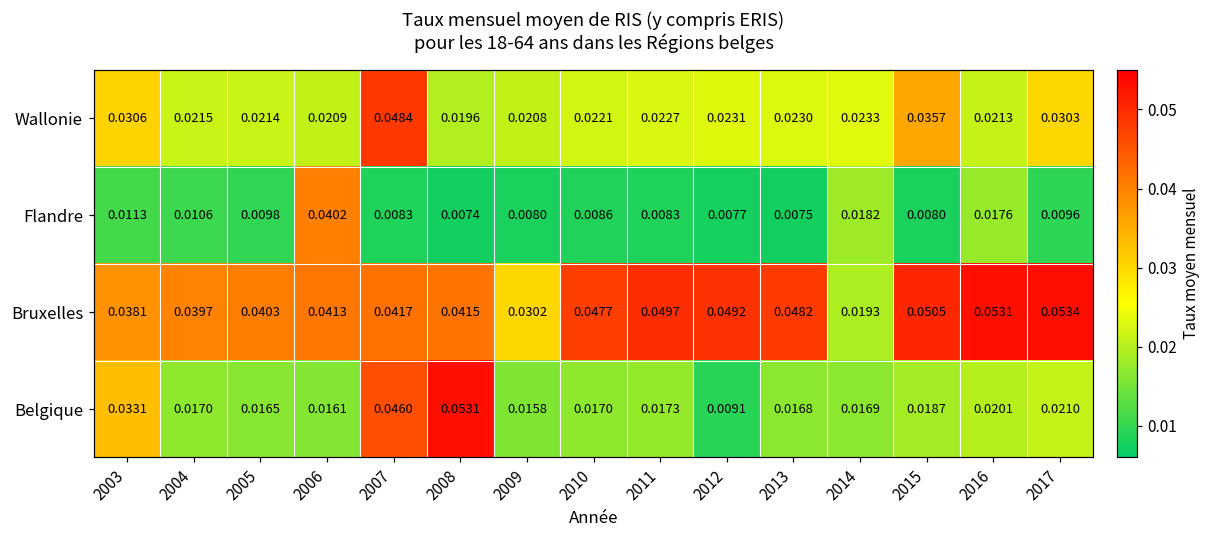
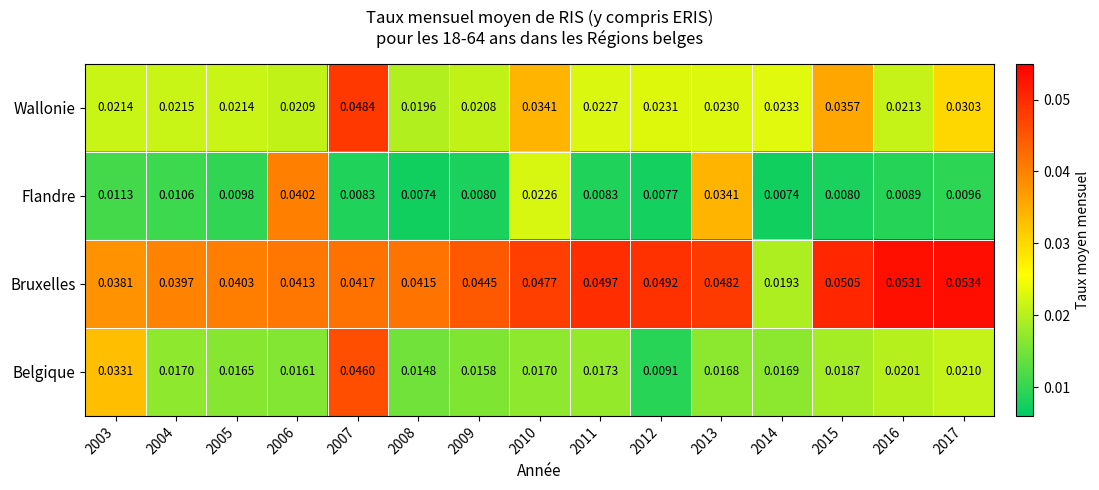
Wallonie, 2003: 0.0306 -> 0.0214
Wallonie, 2010: 0.0221 -> 0.0341
Flandre, 2010: 0.0086 -> 0.0226
Flandre, 2013: 0.0075 -> 0.0341
Flandre, 2014: 0.0182 -> 0.0074
Flandre, 2016: 0.0176 -> 0.0089
Bruxelles, 2009: 0.0302 -> 0.0445
Belgique, 2008: 0.0531 -> 0.0148
